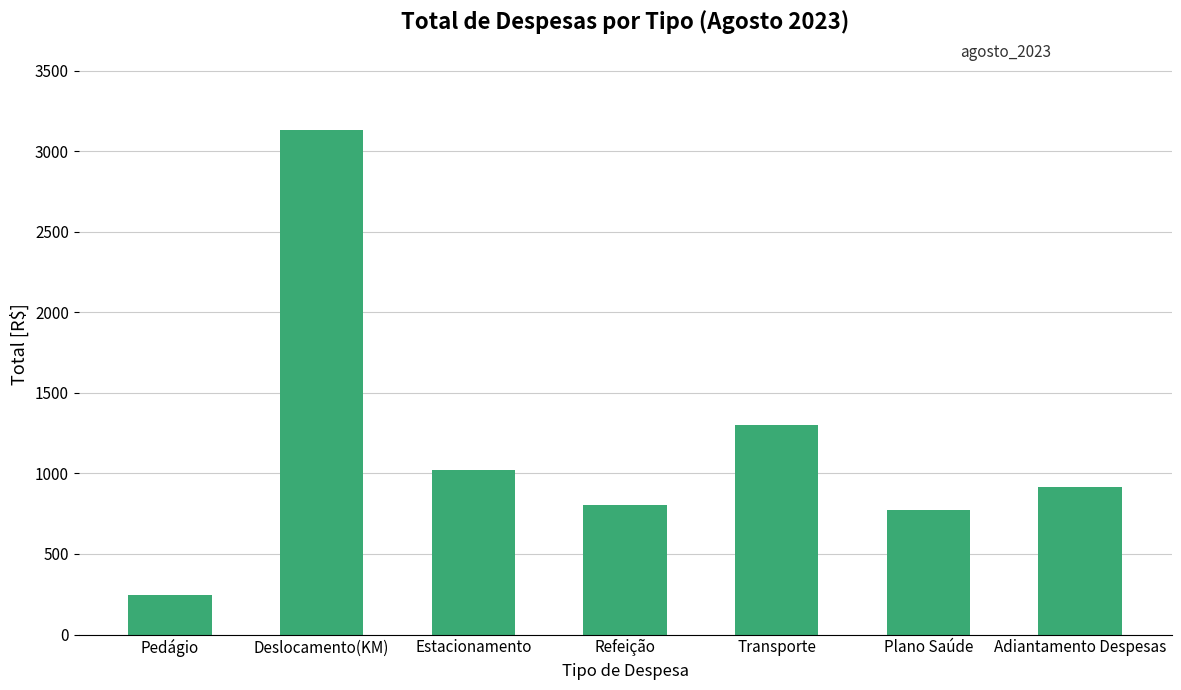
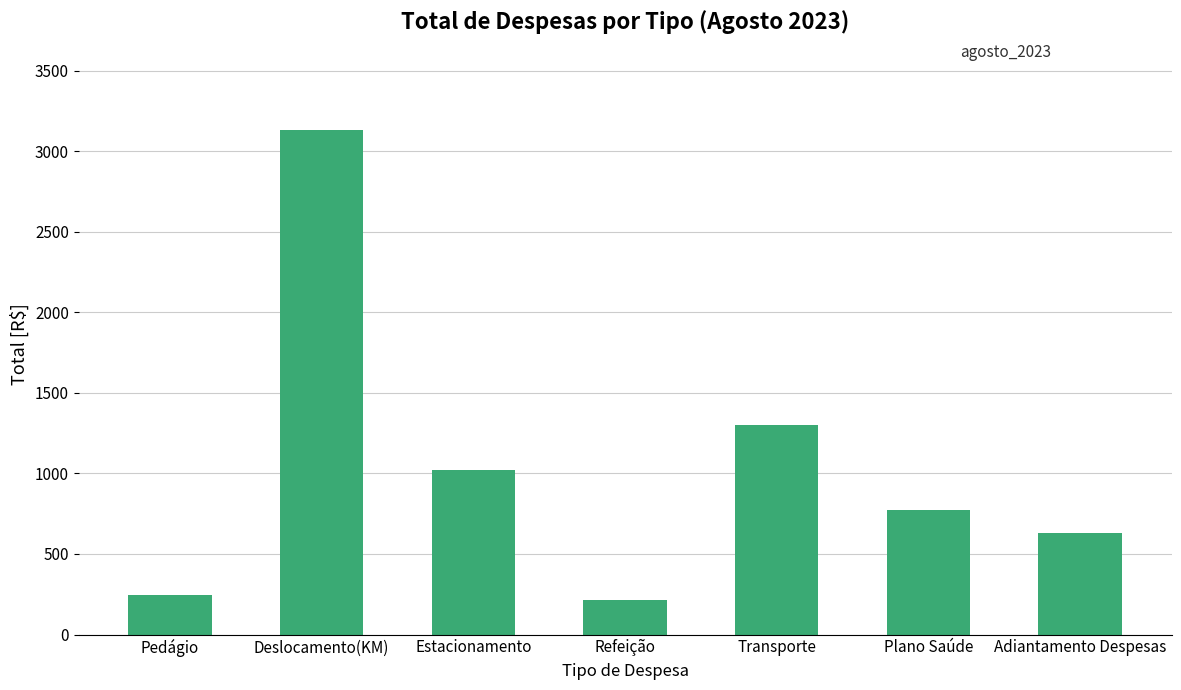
Refeição: 800 -> 210
Adiantamento Despesas: 920 -> 630
